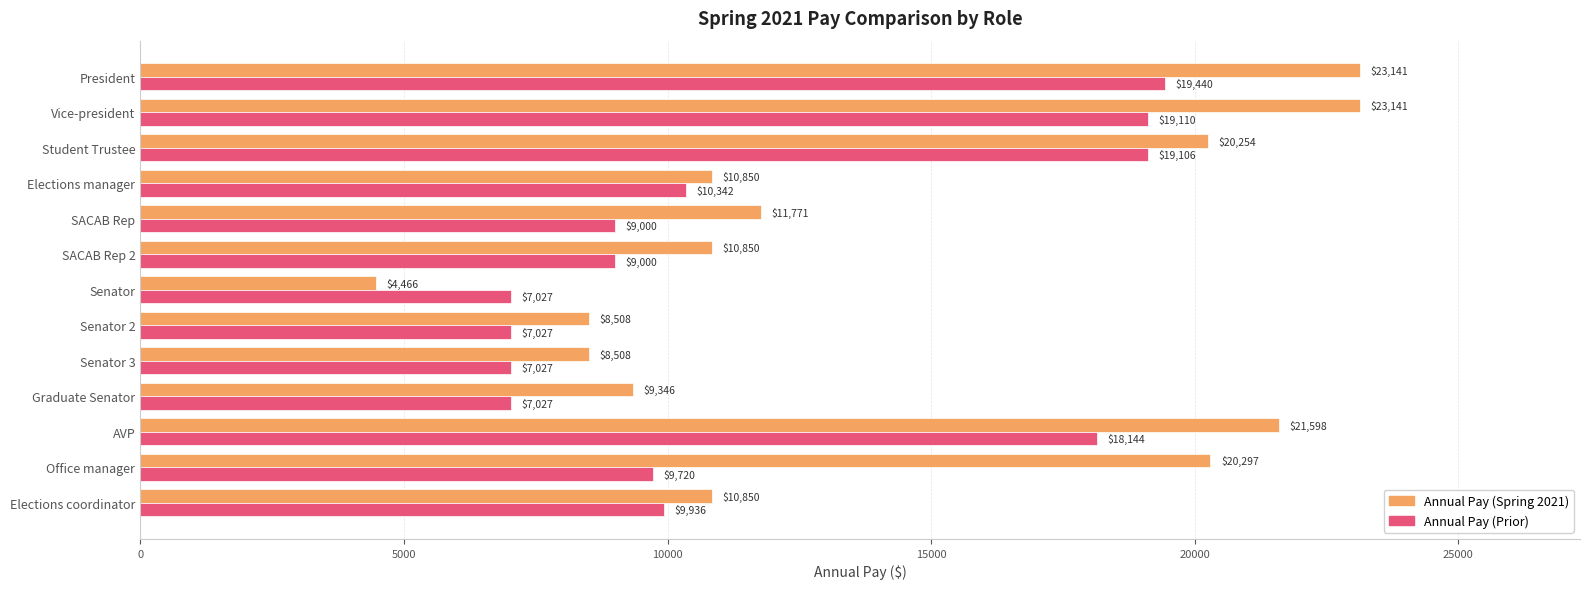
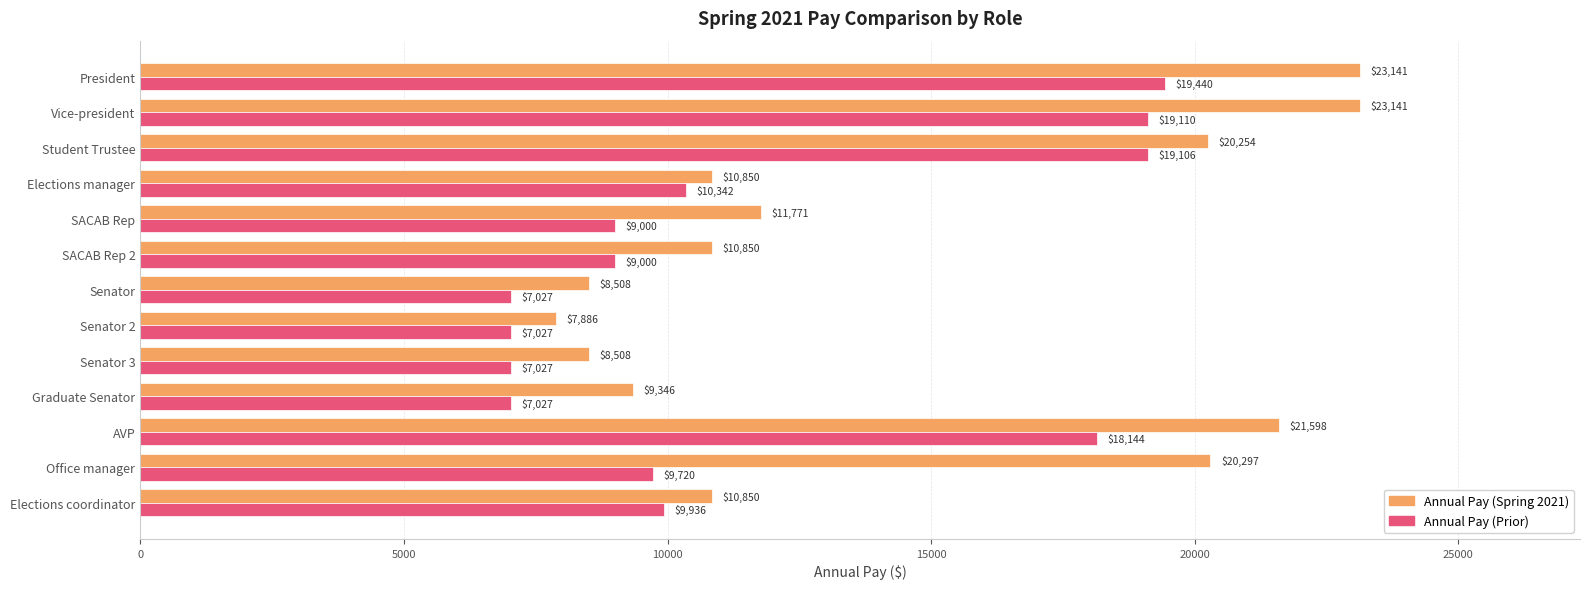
Annual Pay (Spring 2021), Senator: $4,466 -> $8,508
Annual Pay (Spring 2021), Senator 2: $8,508 -> $7,886
